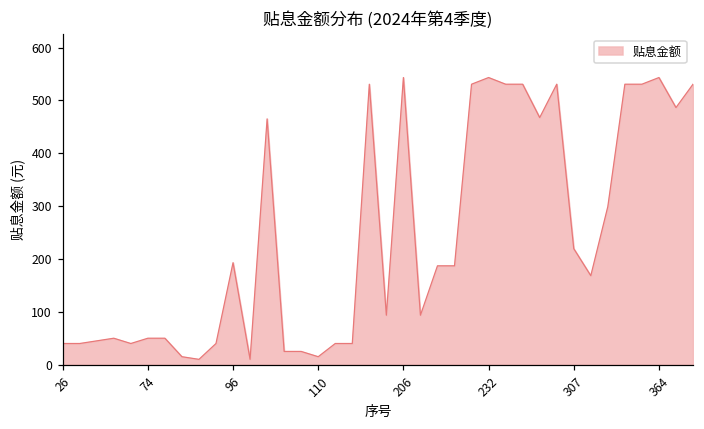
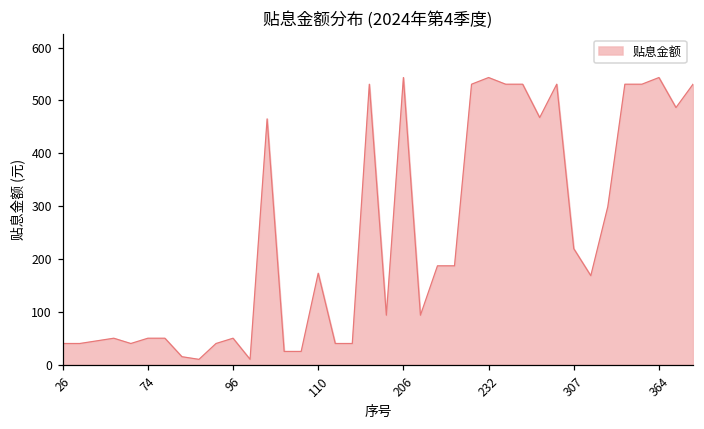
96: 190 -> 50
110: 20 -> 170
